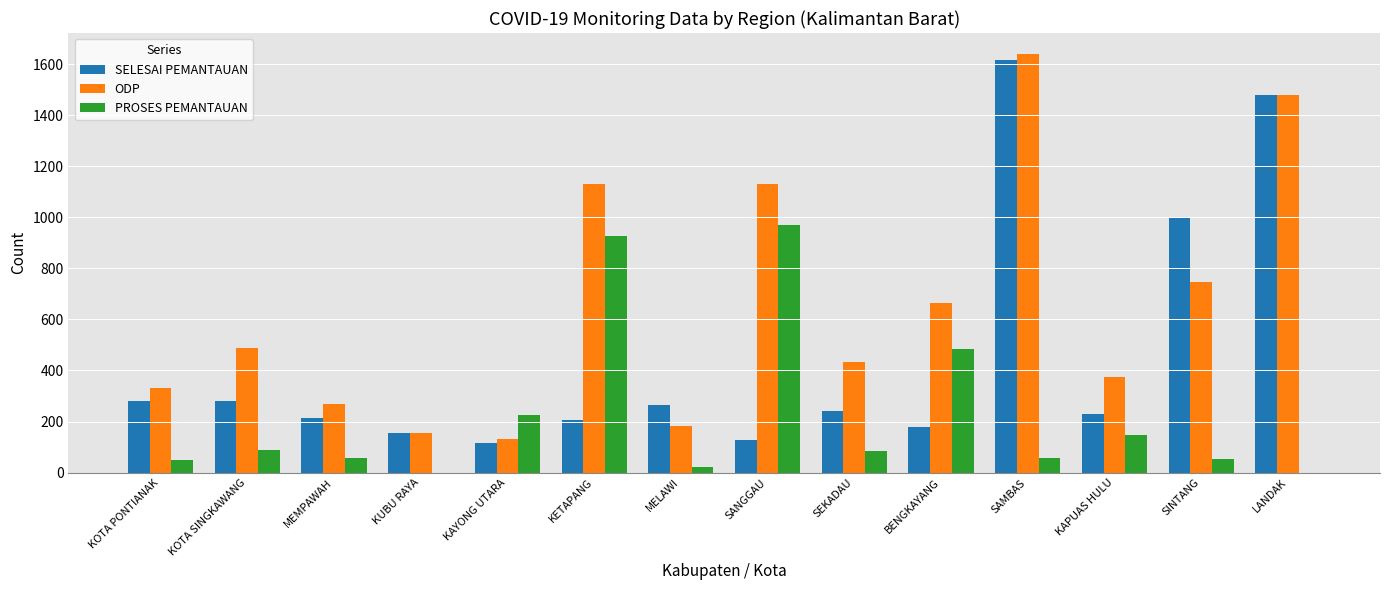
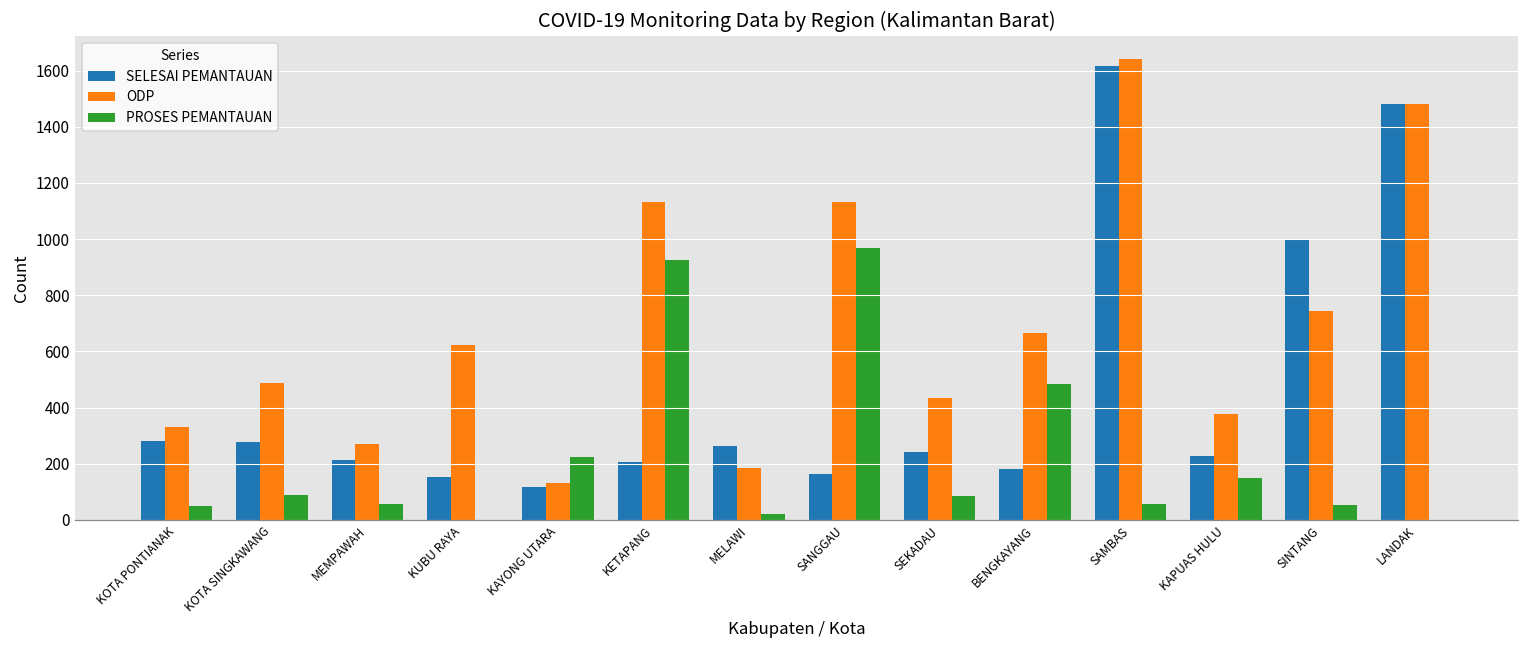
ODP, KUBU RAYA: 150 -> 620
SELESAI PEMANTAUAN, SANGGAU: 130 -> 160
